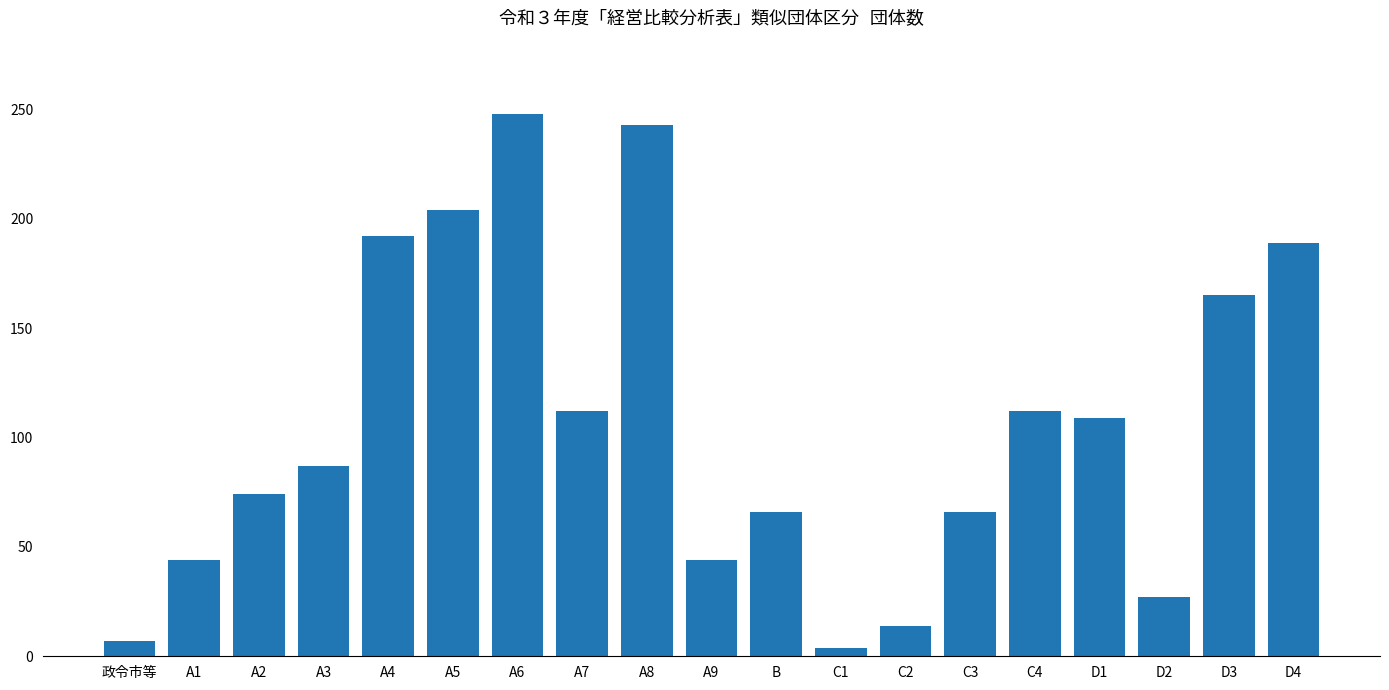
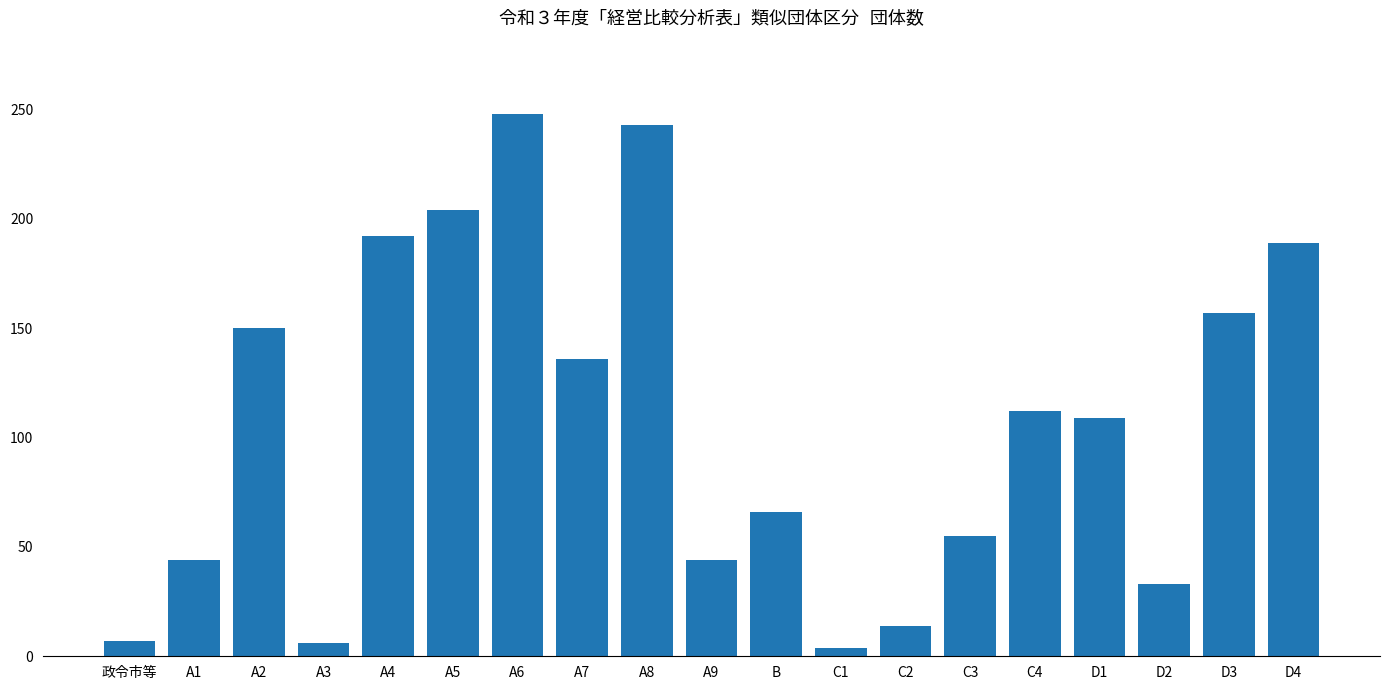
A2: 74 -> 150
A3: 87 -> 6
A7: 112 -> 136
C3: 66 -> 55
D2: 27 -> 33
D3: 165 -> 157
